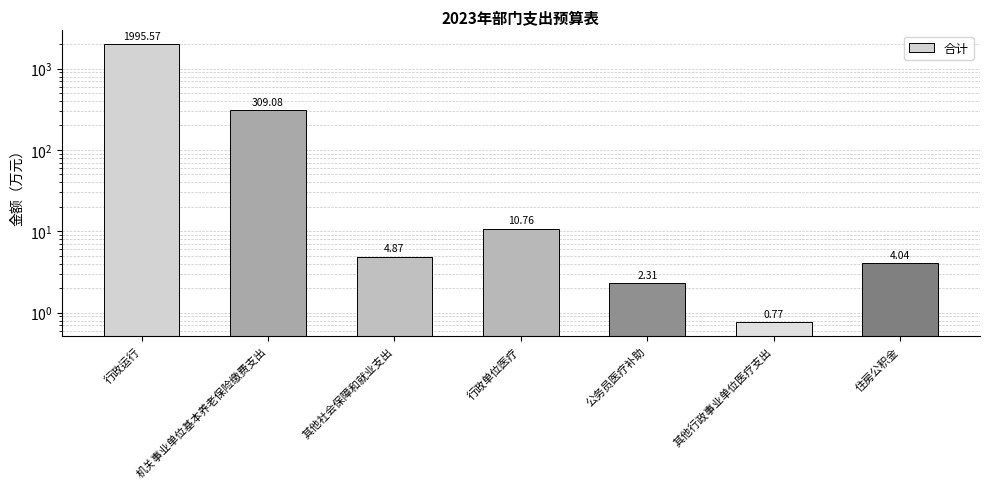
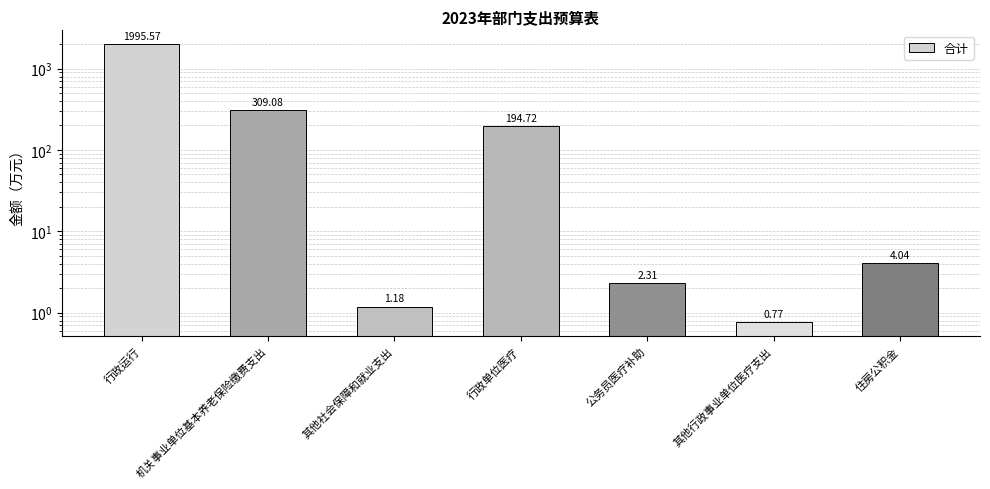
其他社会保障和就业支出: 4.87 -> 1.18
行政单位医疗: 10.76 -> 194.72
